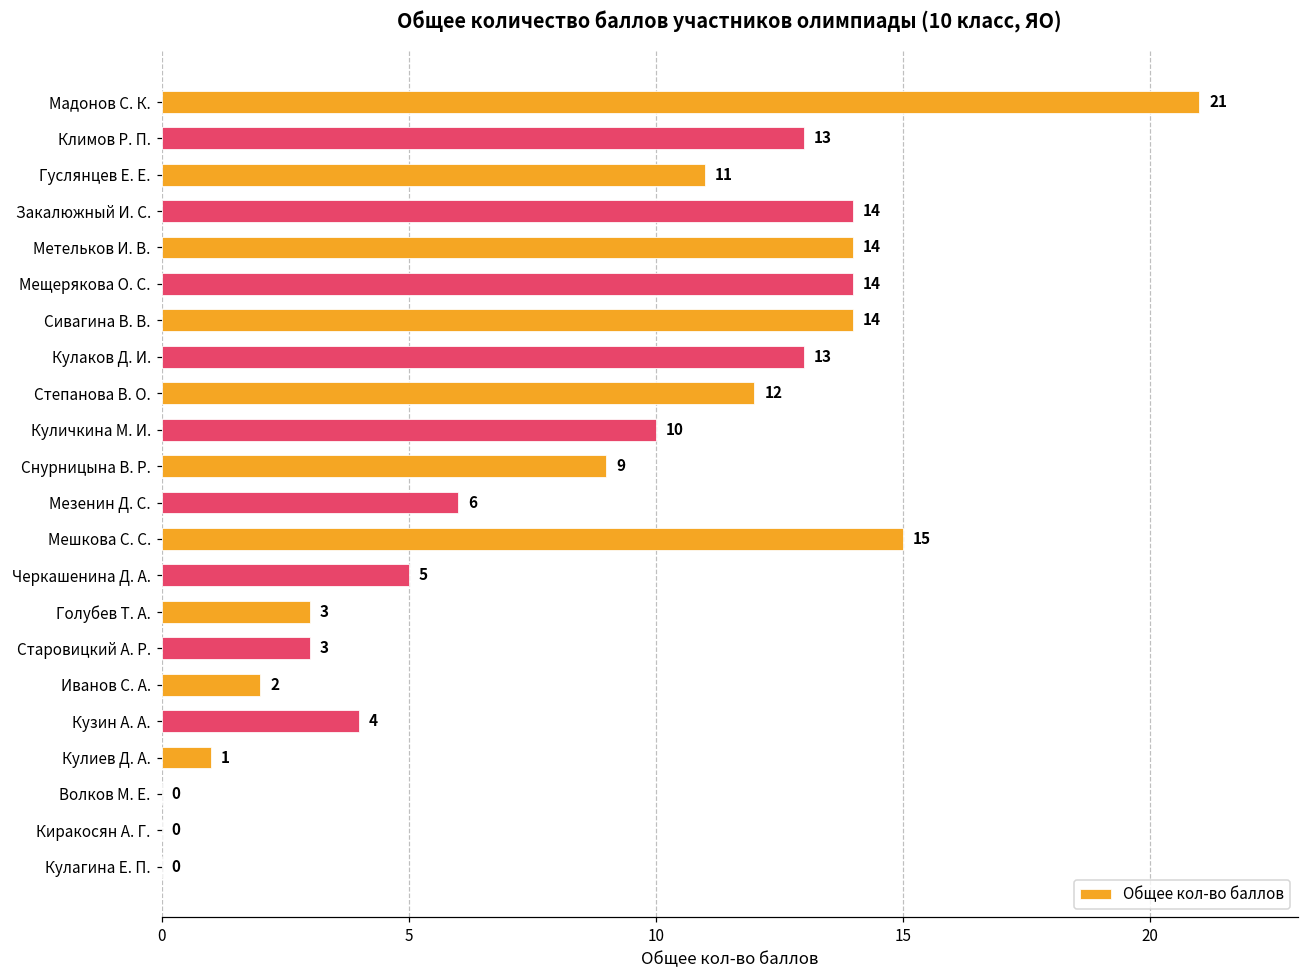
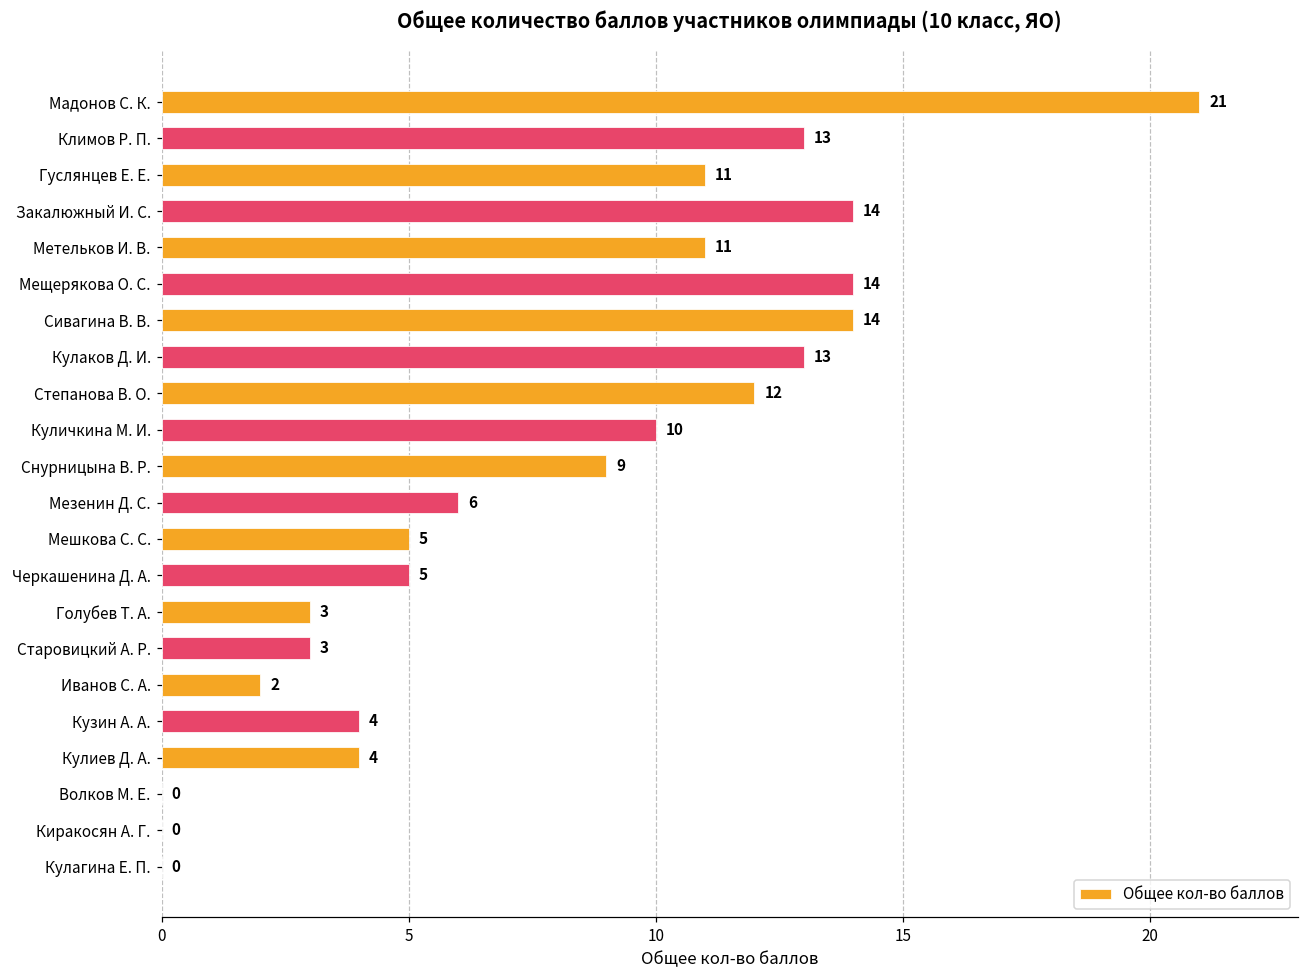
Метельков И. В.: 14 -> 11
Мешкова С. С.: 15 -> 5
Кулиев Д. А.: 1 -> 4
